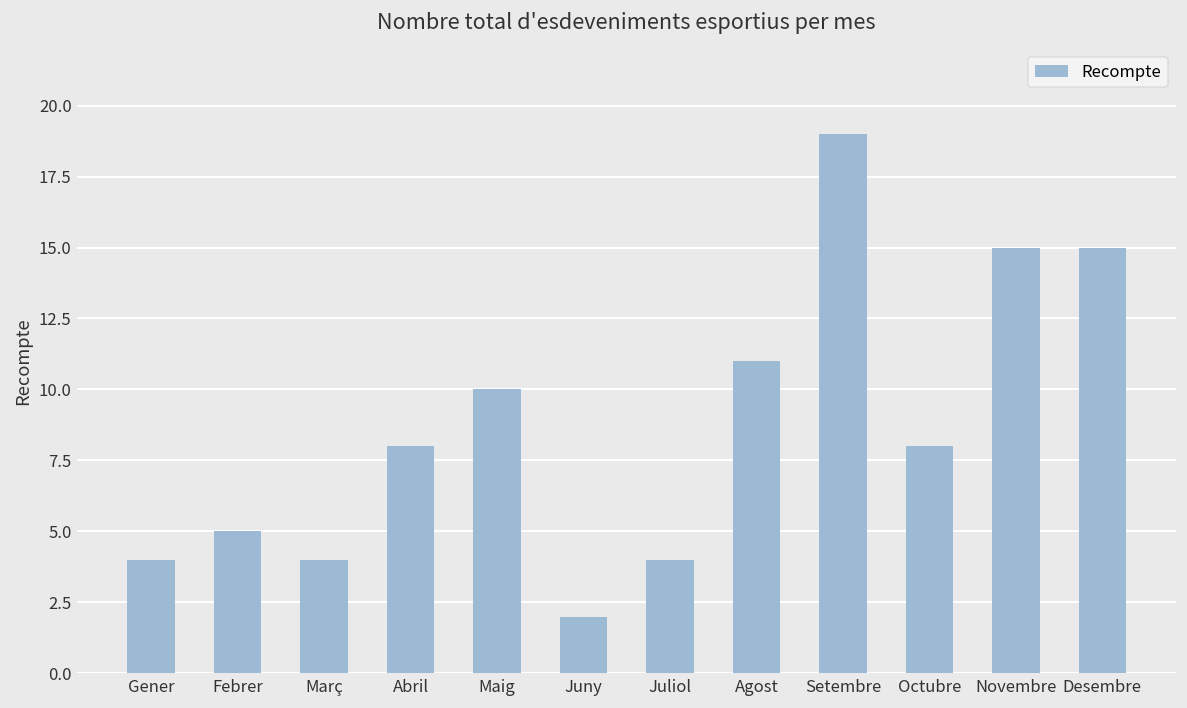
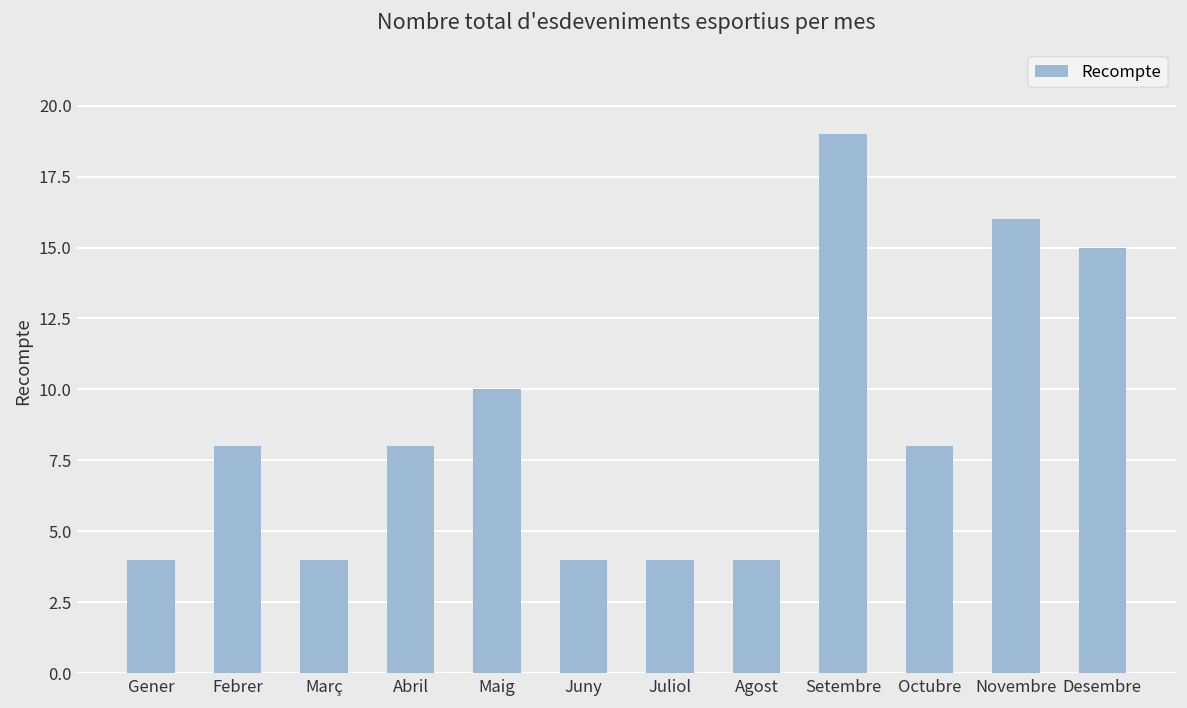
Febrer: 5 -> 8
Juny: 2 -> 4
Agost: 11 -> 4
Novembre: 15 -> 16
